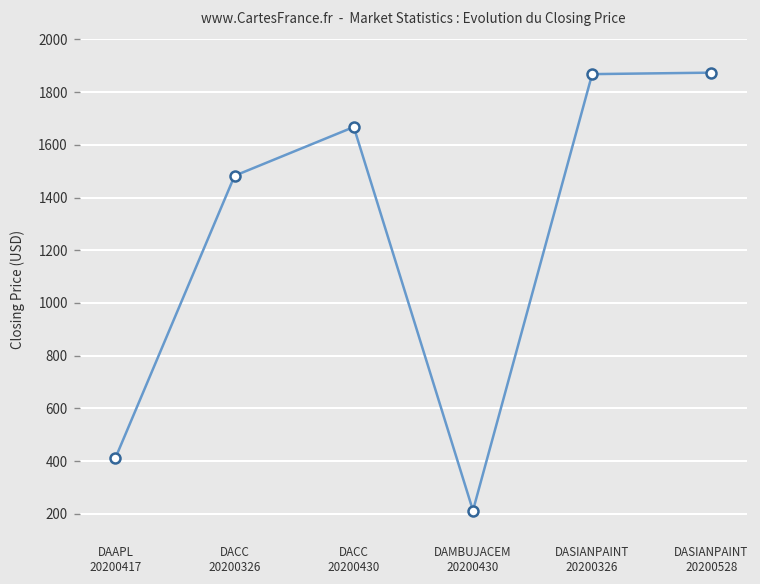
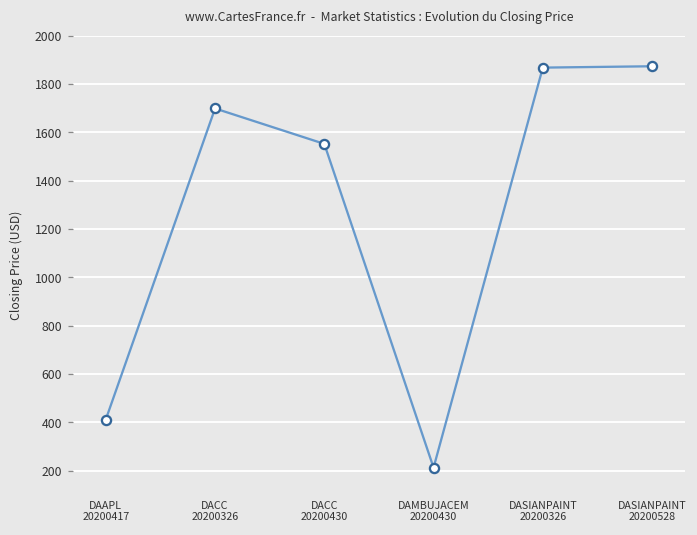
DACC 20200326: 1480 -> 1700
DACC 20200430: 1670 -> 1550
